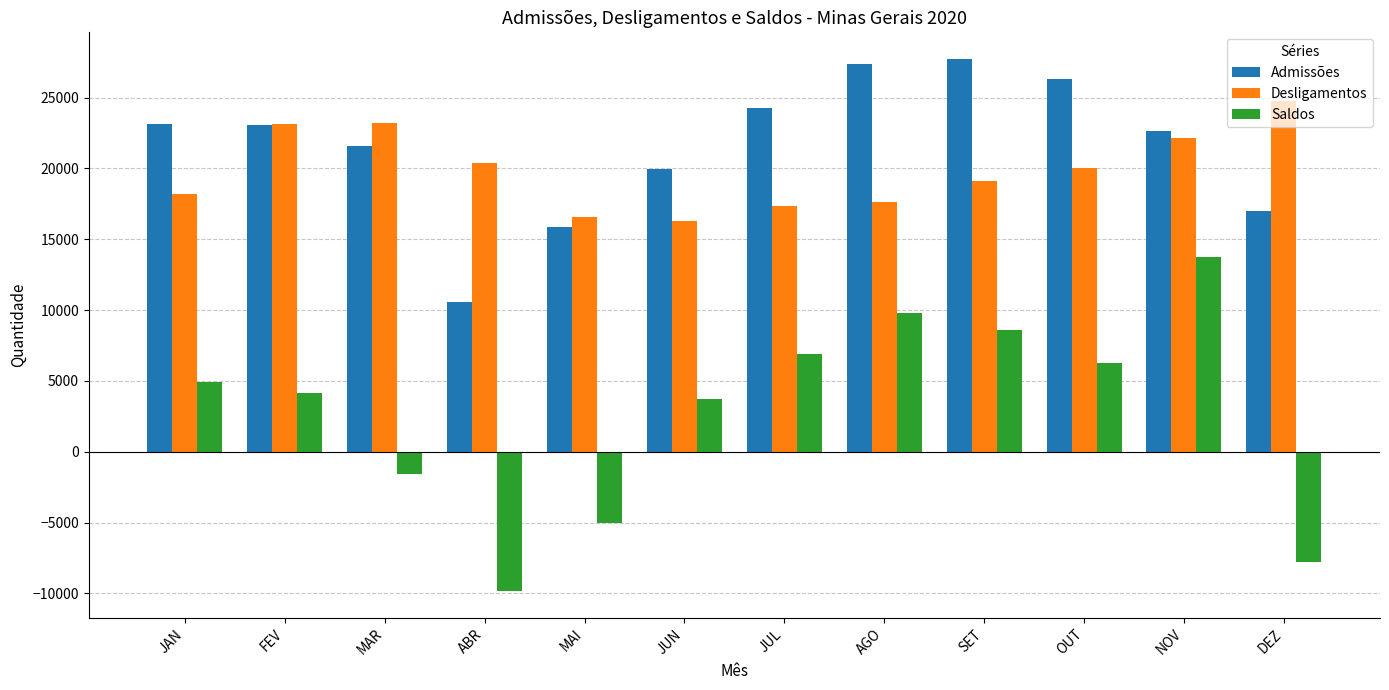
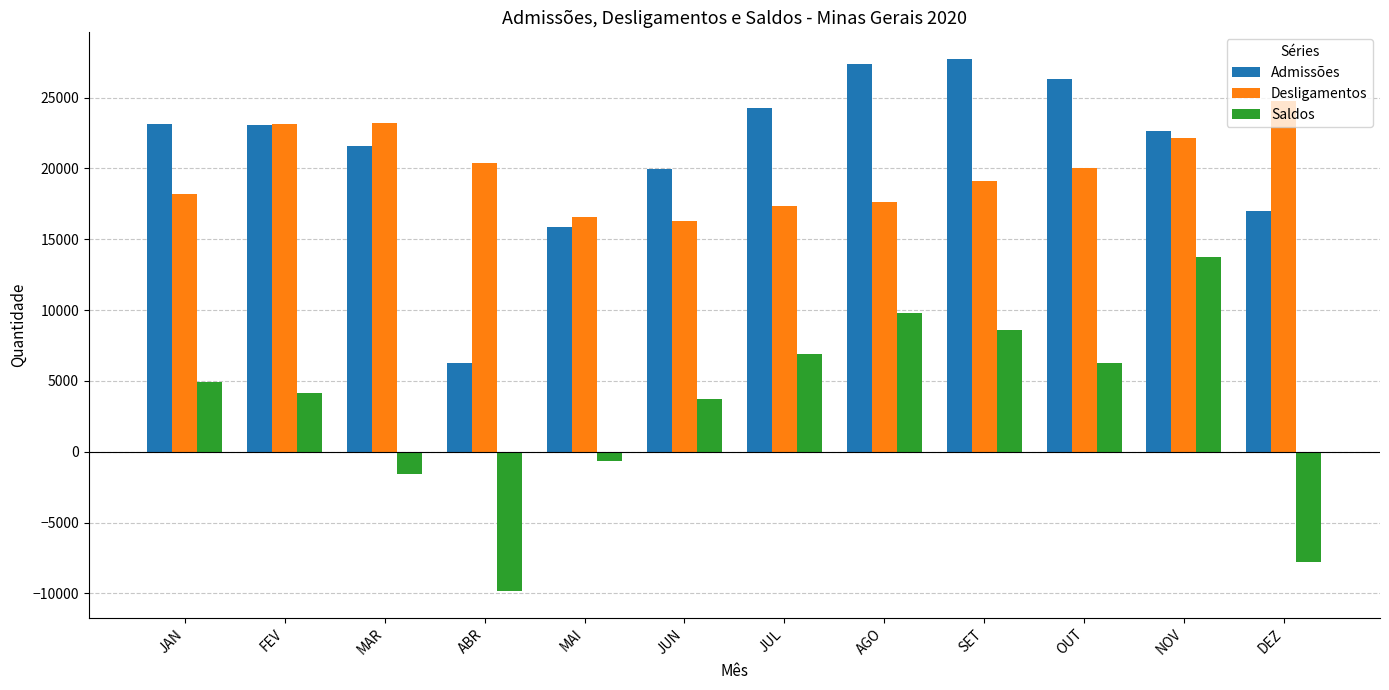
Admissões, ABR: 10500 -> 6300
Saldos, MAI: -5100 -> -700
